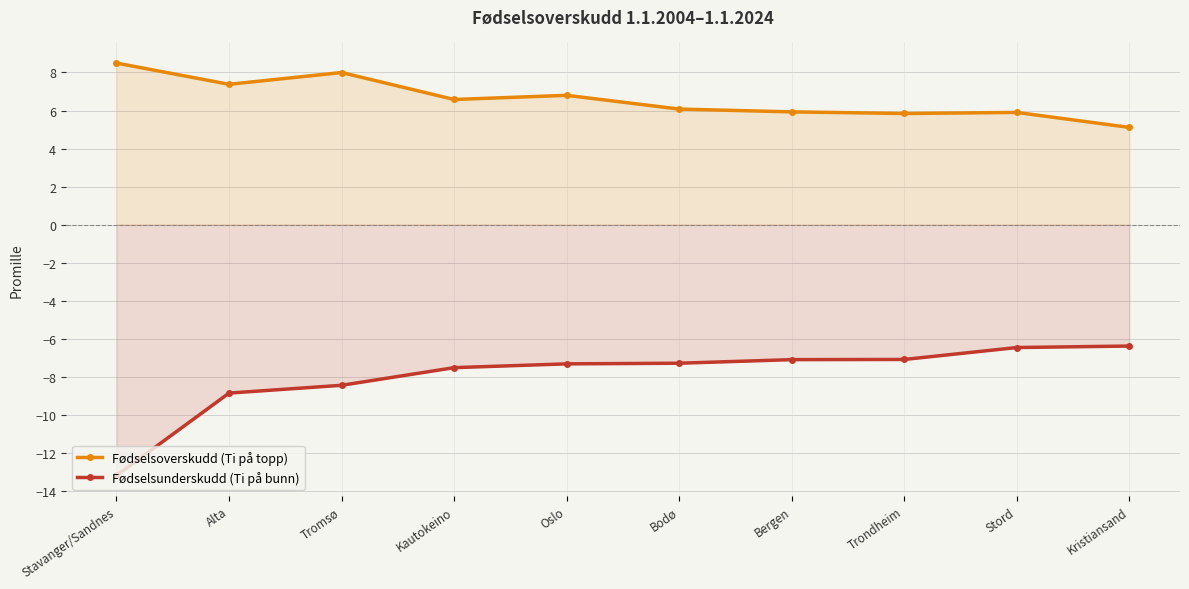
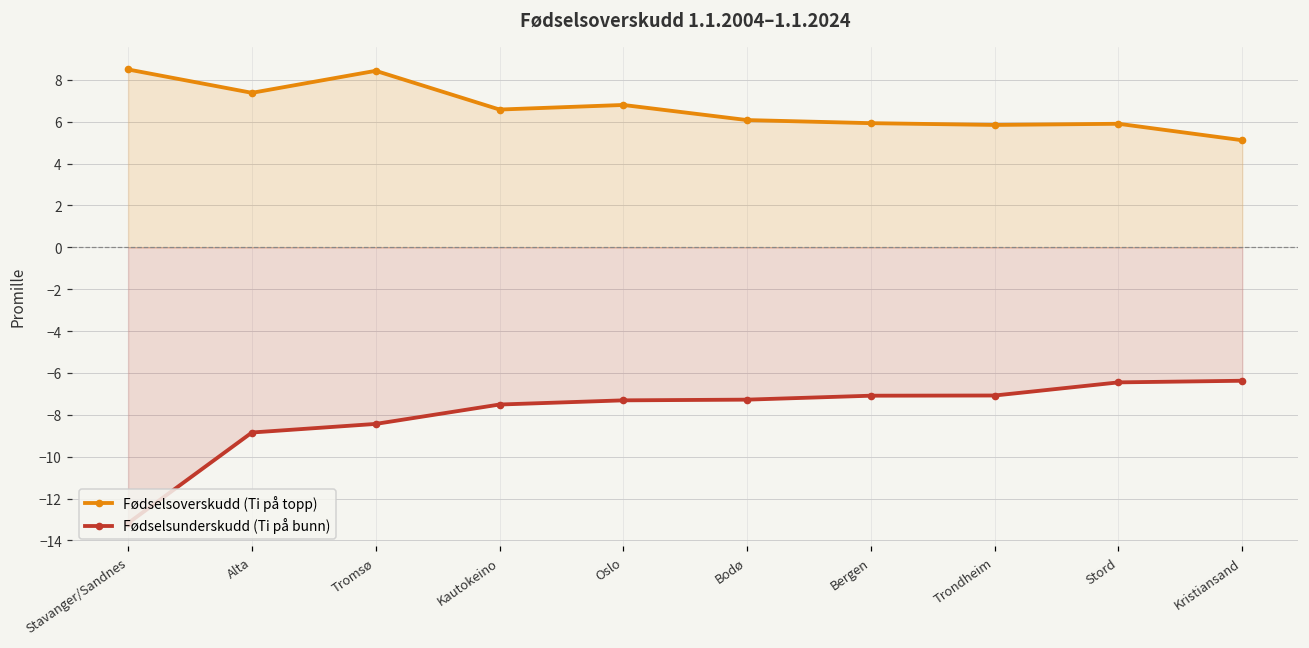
Fødselsoverskudd (Ti på topp), Tromsø: 8.0 -> 8.4
